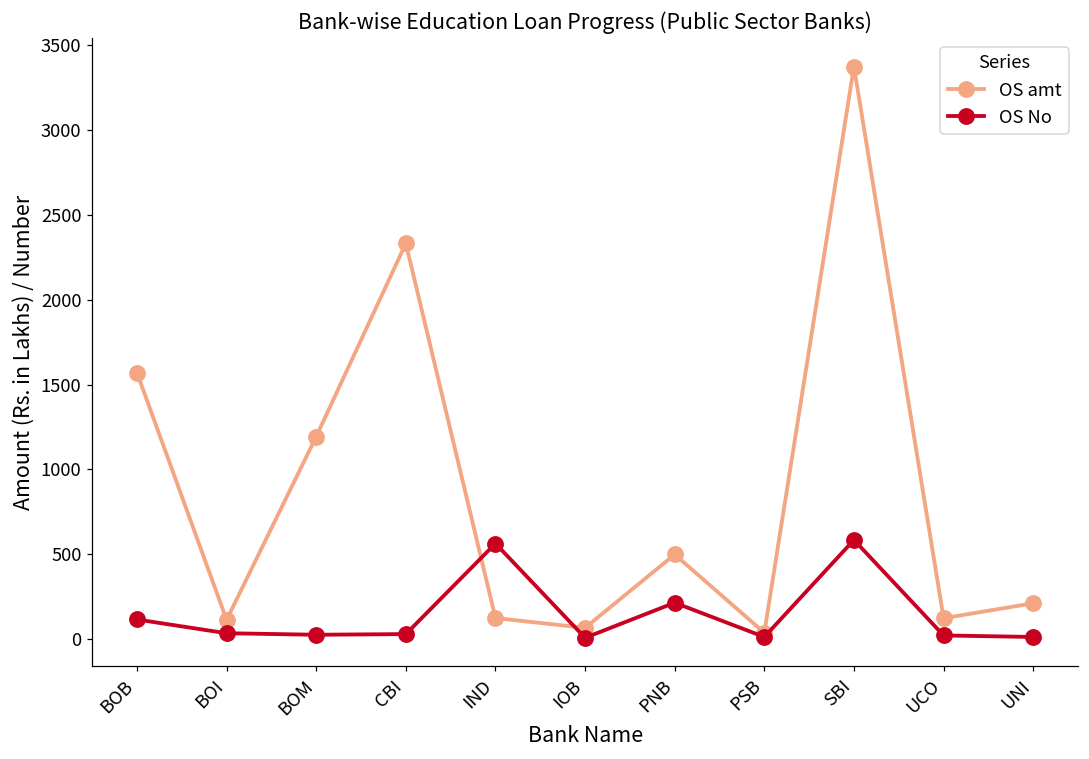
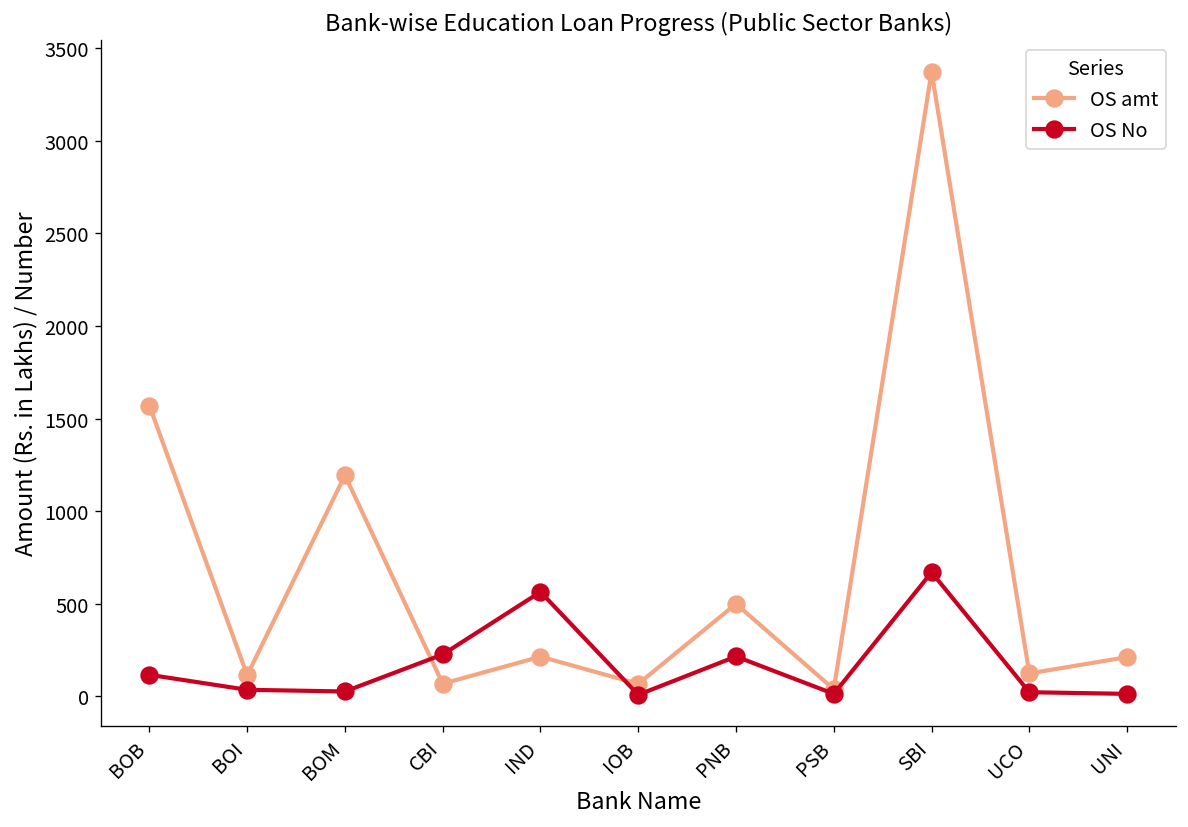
OS amt, CBI: 2330 -> 70
OS No, CBI: 30 -> 230
OS amt, IND: 120 -> 210
OS No, SBI: 580 -> 670
